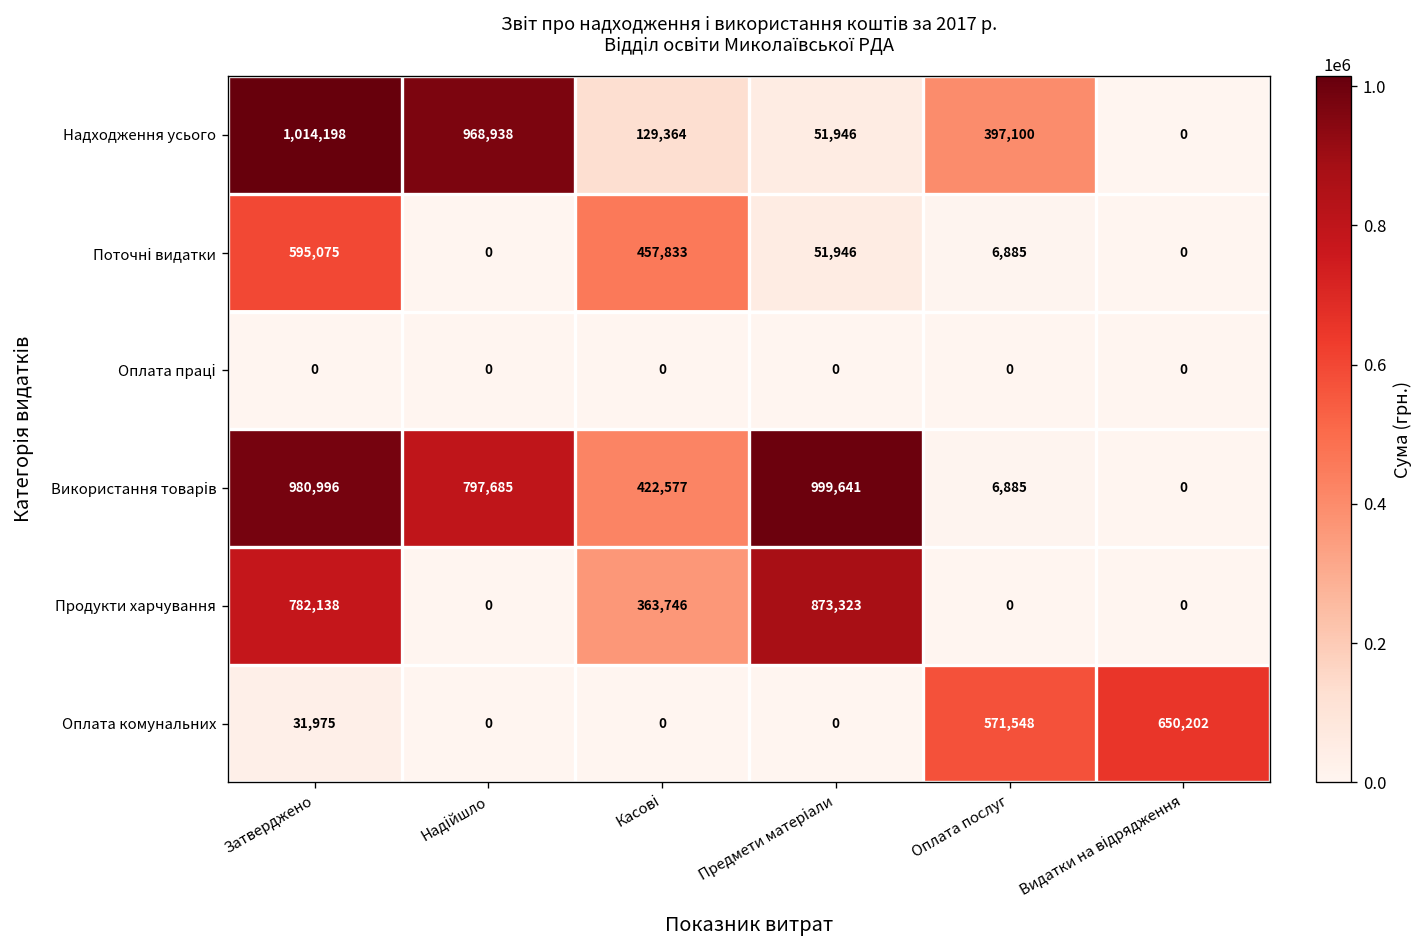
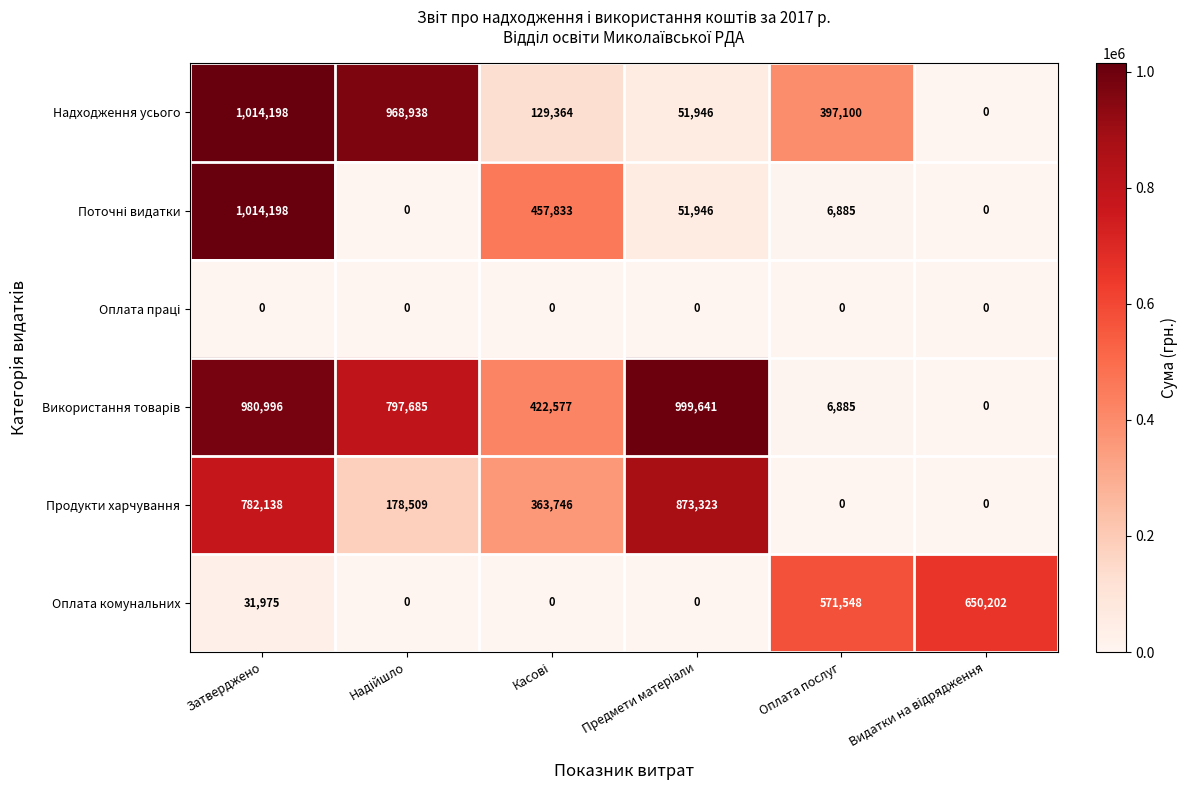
Поточні видатки, Затверджено: 595,075 -> 1,014,198
Продукти харчування, Надійшло: 0 -> 178,509
